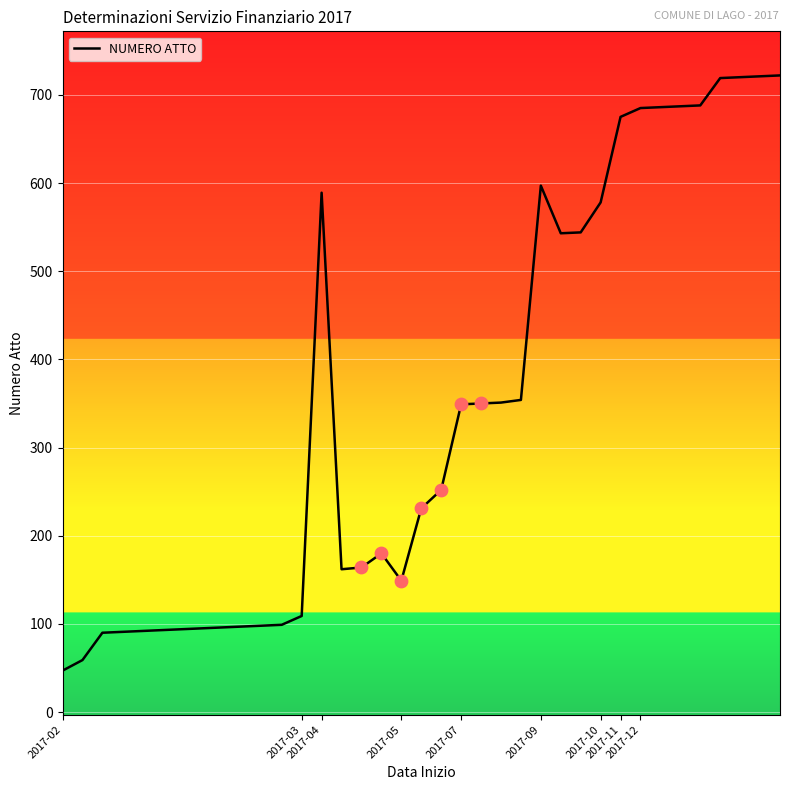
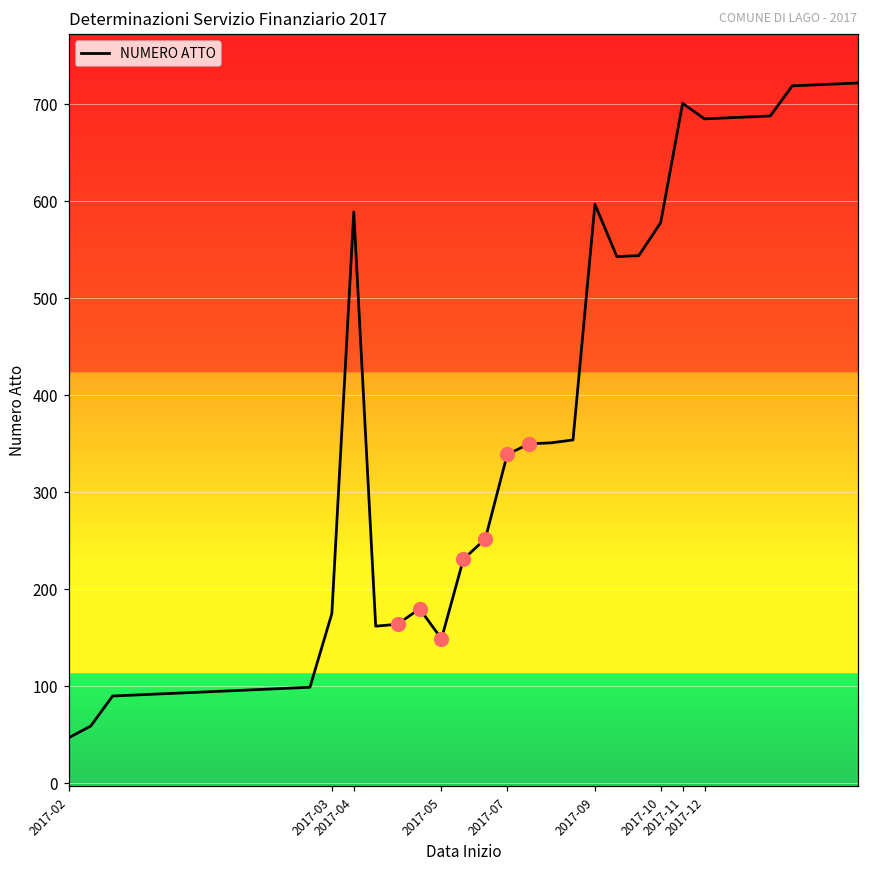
NUMERO ATTO, 2017-03: 110 -> 180
NUMERO ATTO, 2017-07: 350 -> 340
NUMERO ATTO, 2017-11: 680 -> 700
